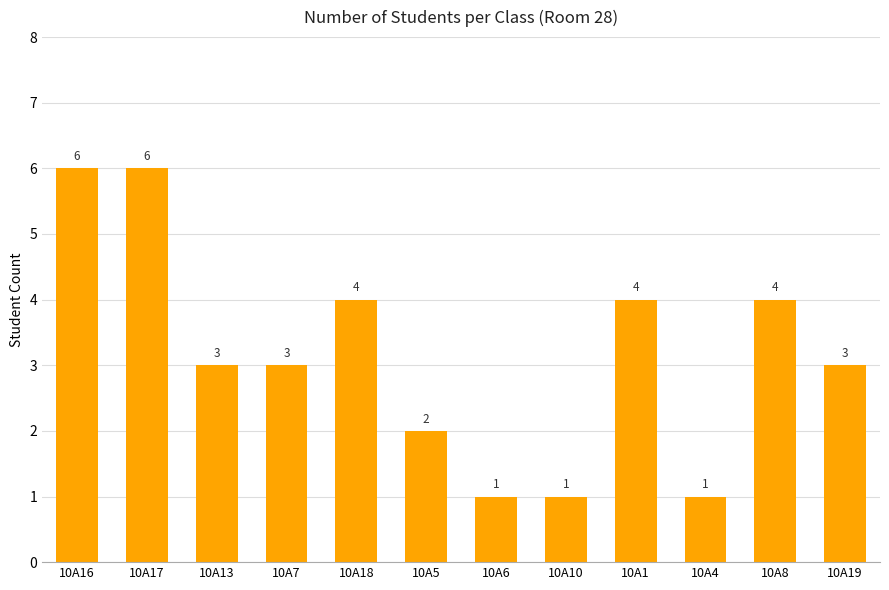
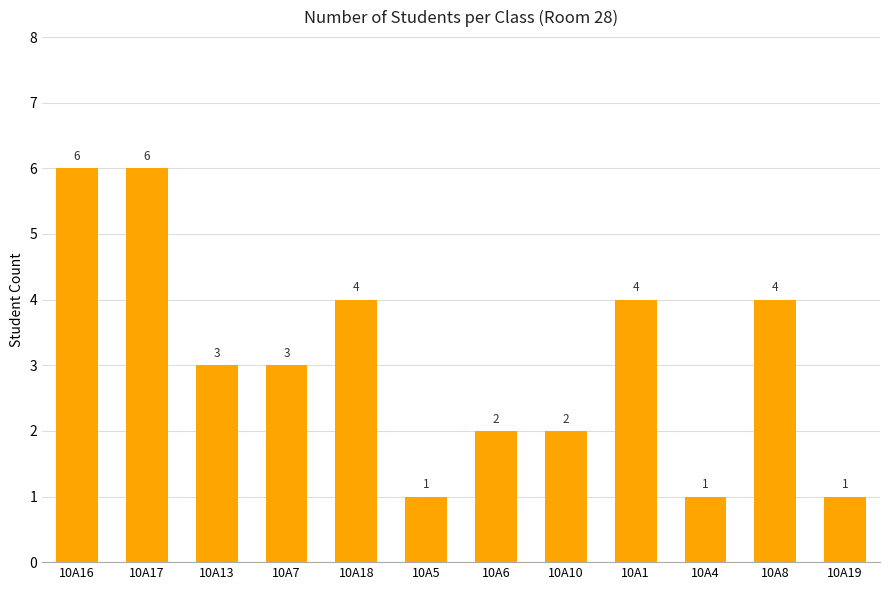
10A5: 2 -> 1
10A6: 1 -> 2
10A10: 1 -> 2
10A19: 3 -> 1
